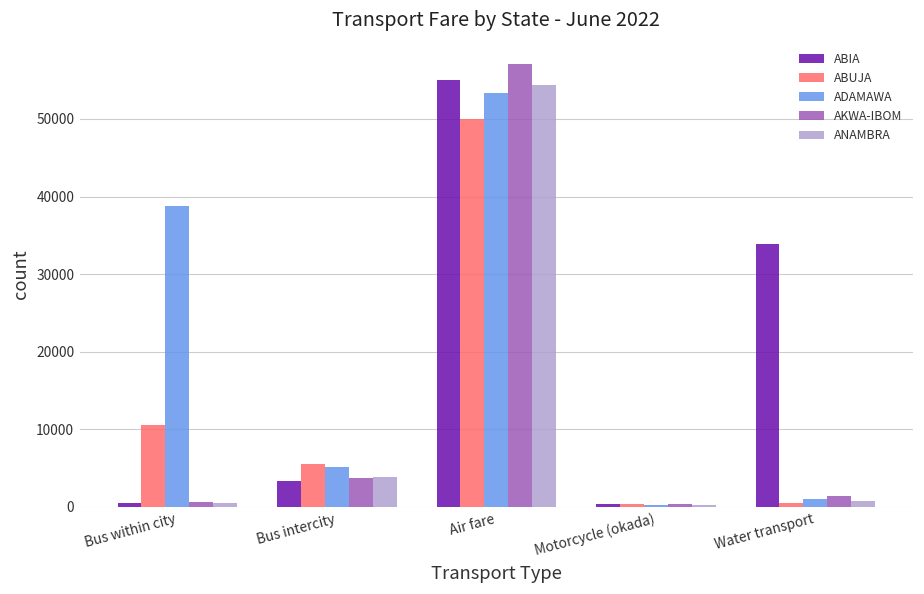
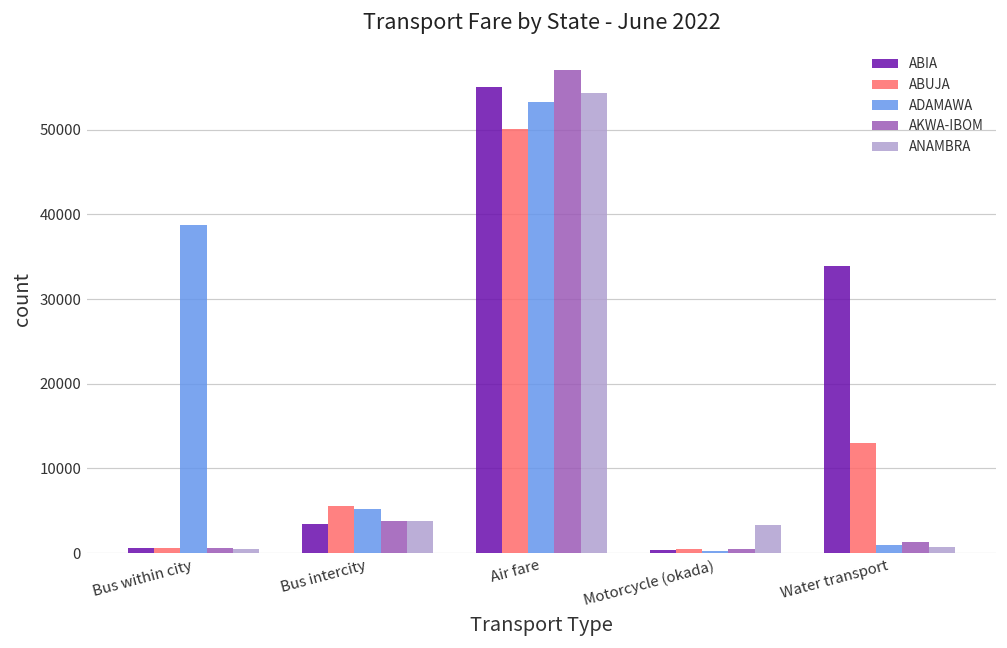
ABUJA, Bus within city: 11000 -> 1000
ANAMBRA, Motorcycle (okada): 0 -> 3000
ABUJA, Water transport: 1000 -> 13000
